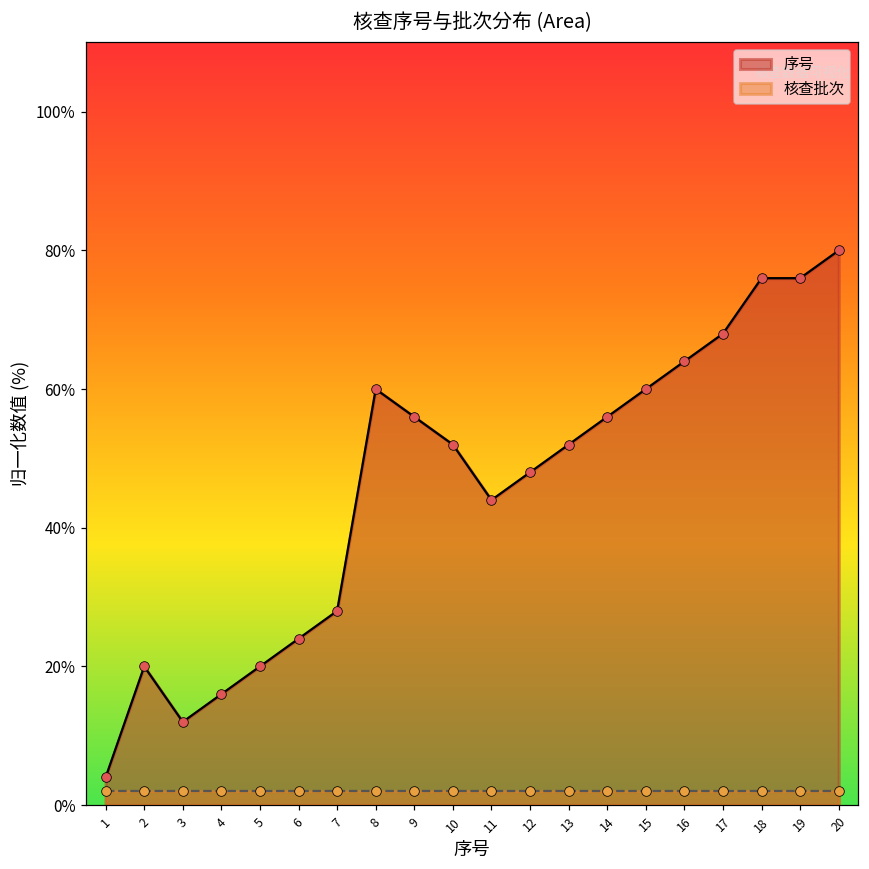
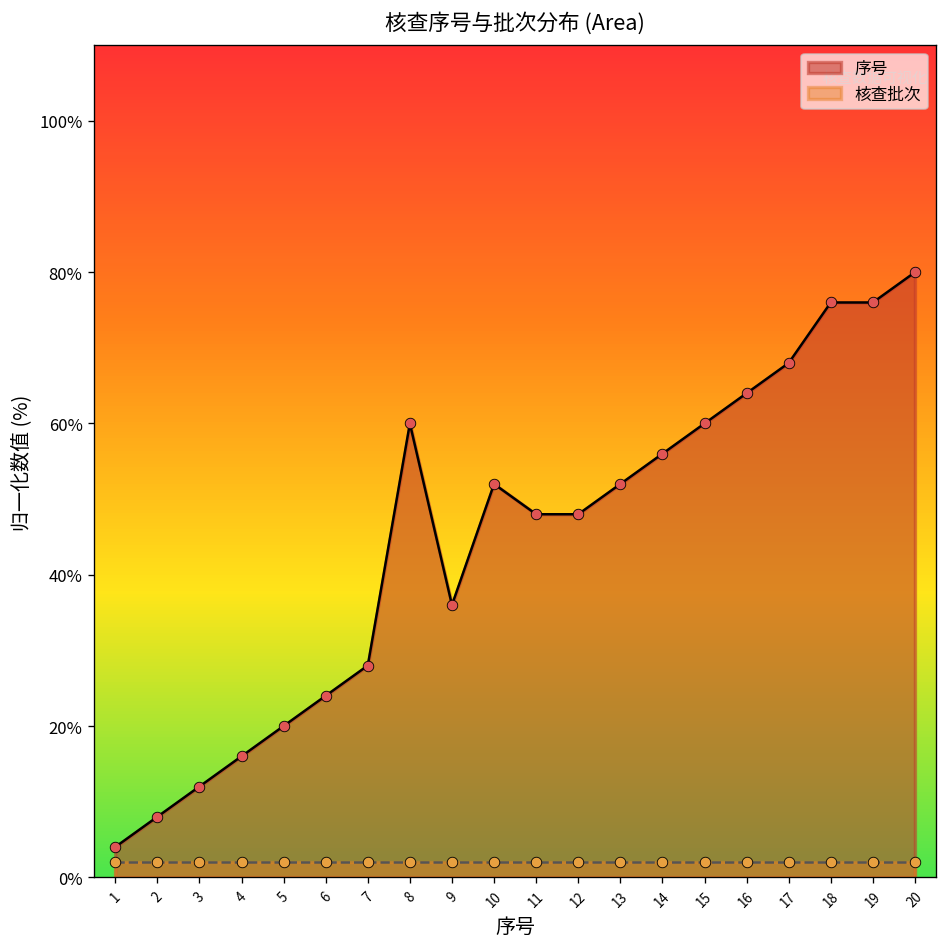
序号, 2: 20% -> 8%
序号, 9: 56% -> 36%
序号, 11: 44% -> 48%
